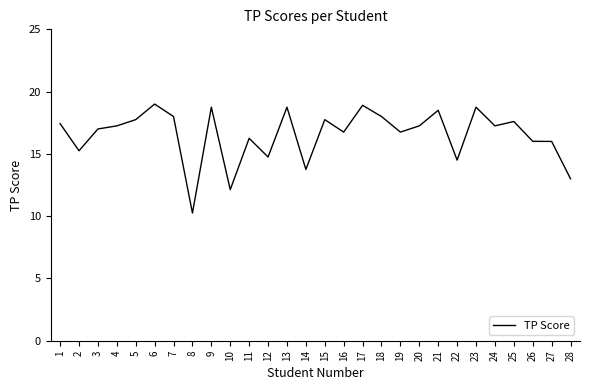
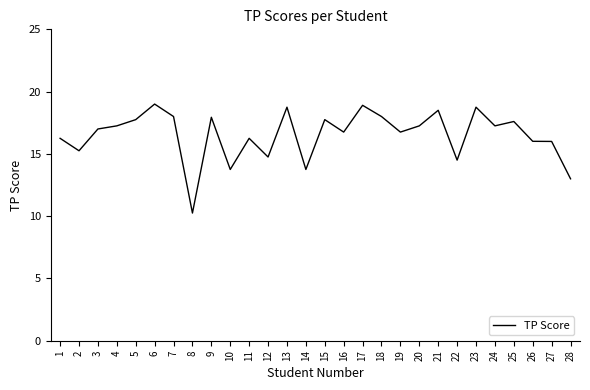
1: 17.4 -> 16.3
9: 18.8 -> 17.9
10: 12.1 -> 13.8
